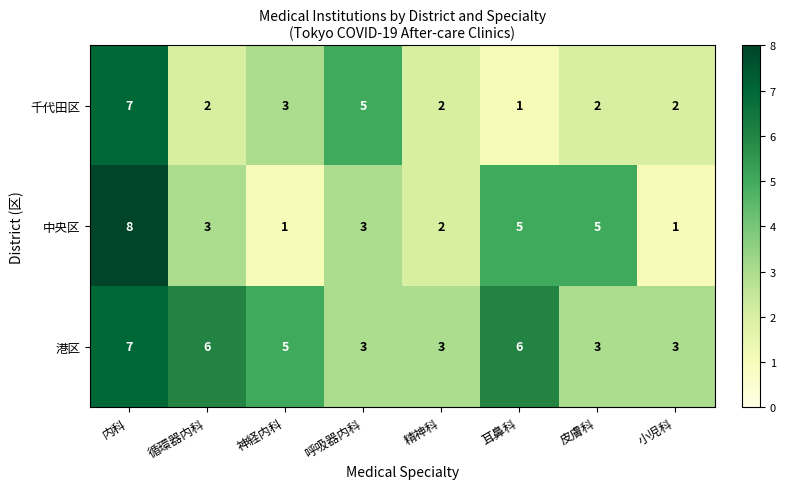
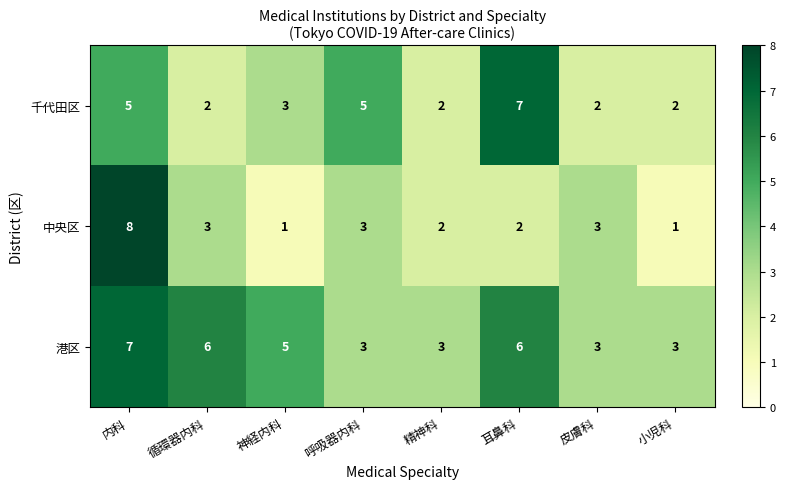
千代田区, 内科: 7 -> 5
千代田区, 耳鼻科: 1 -> 7
中央区, 耳鼻科: 5 -> 2
中央区, 皮膚科: 5 -> 3
